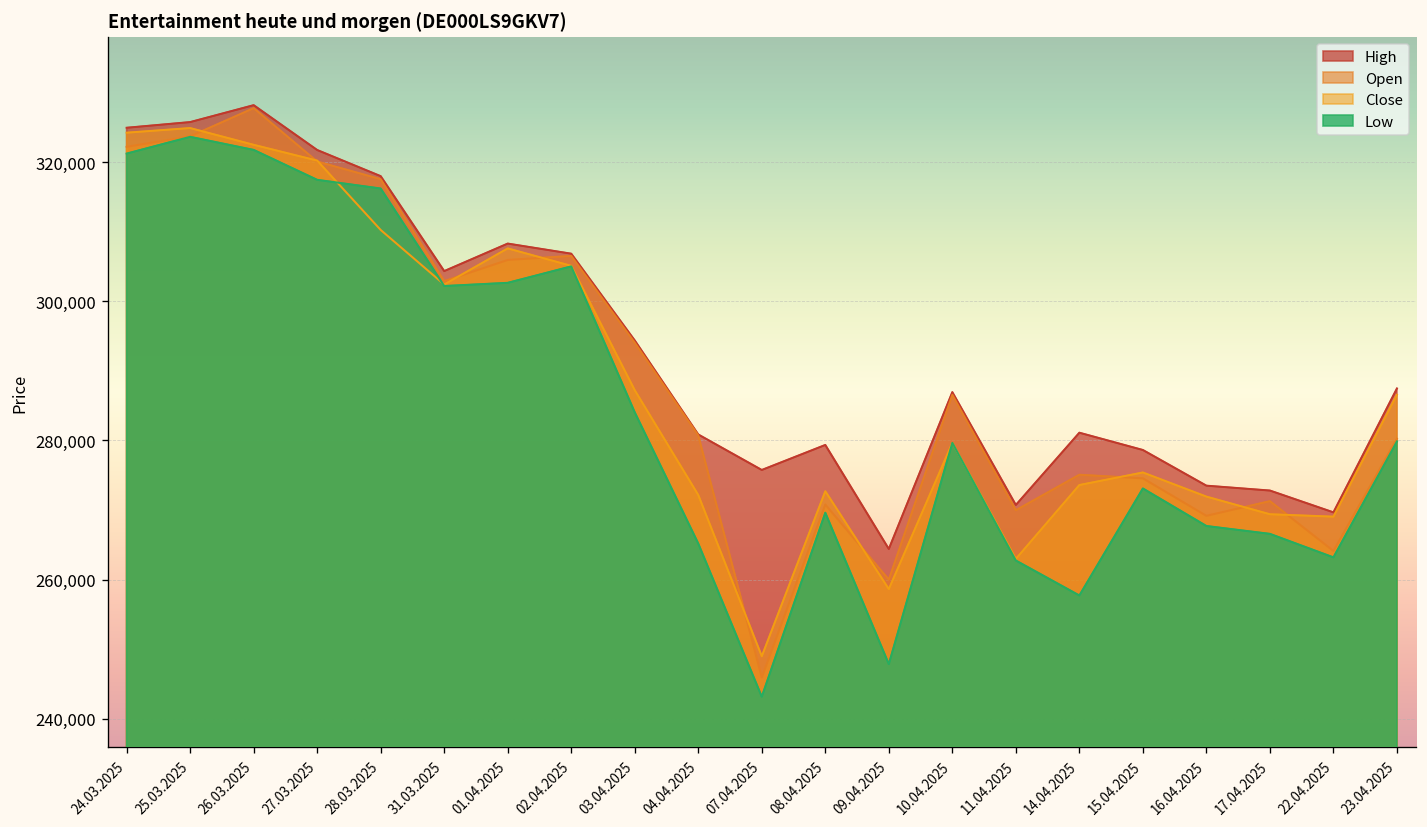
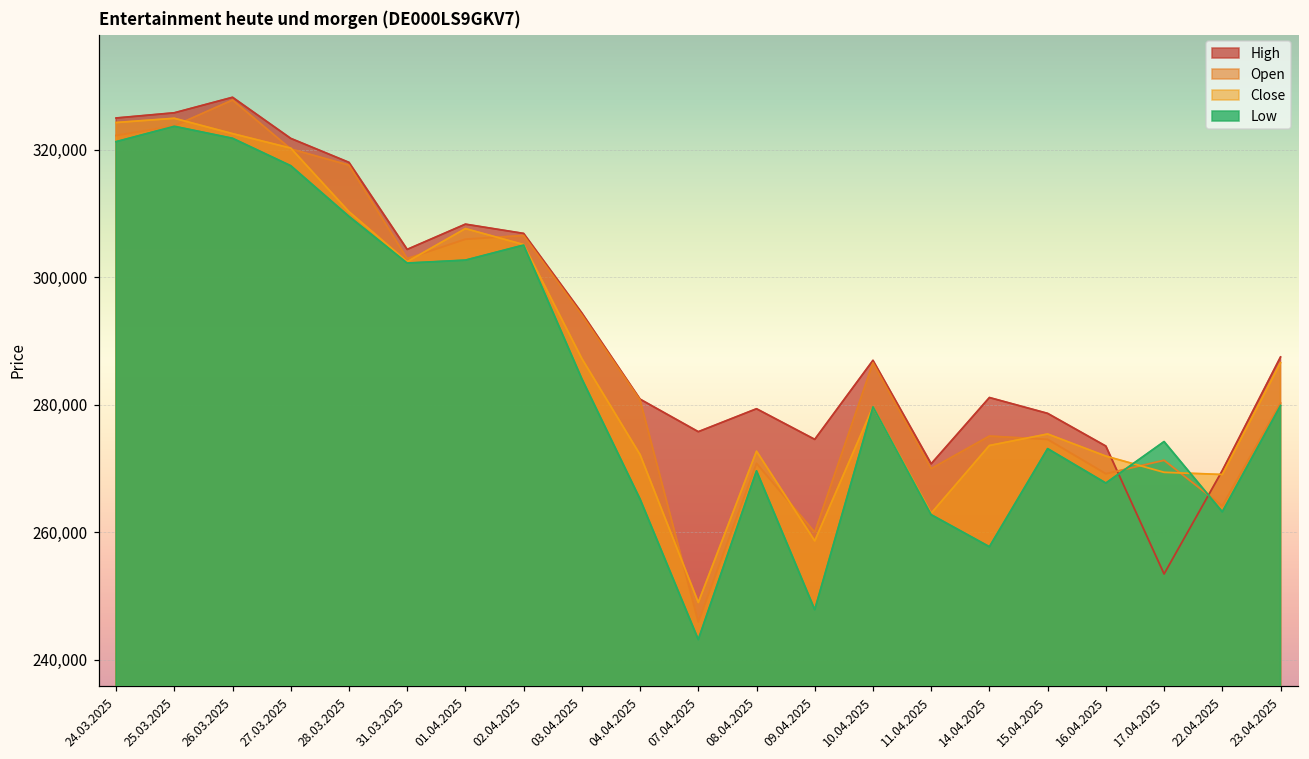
Low, 28.03.2025: 316,000 -> 310,000
High, 09.04.2025: 264,000 -> 275,000
High, 17.04.2025: 273,000 -> 253,000
Low, 17.04.2025: 267,000 -> 274,000
